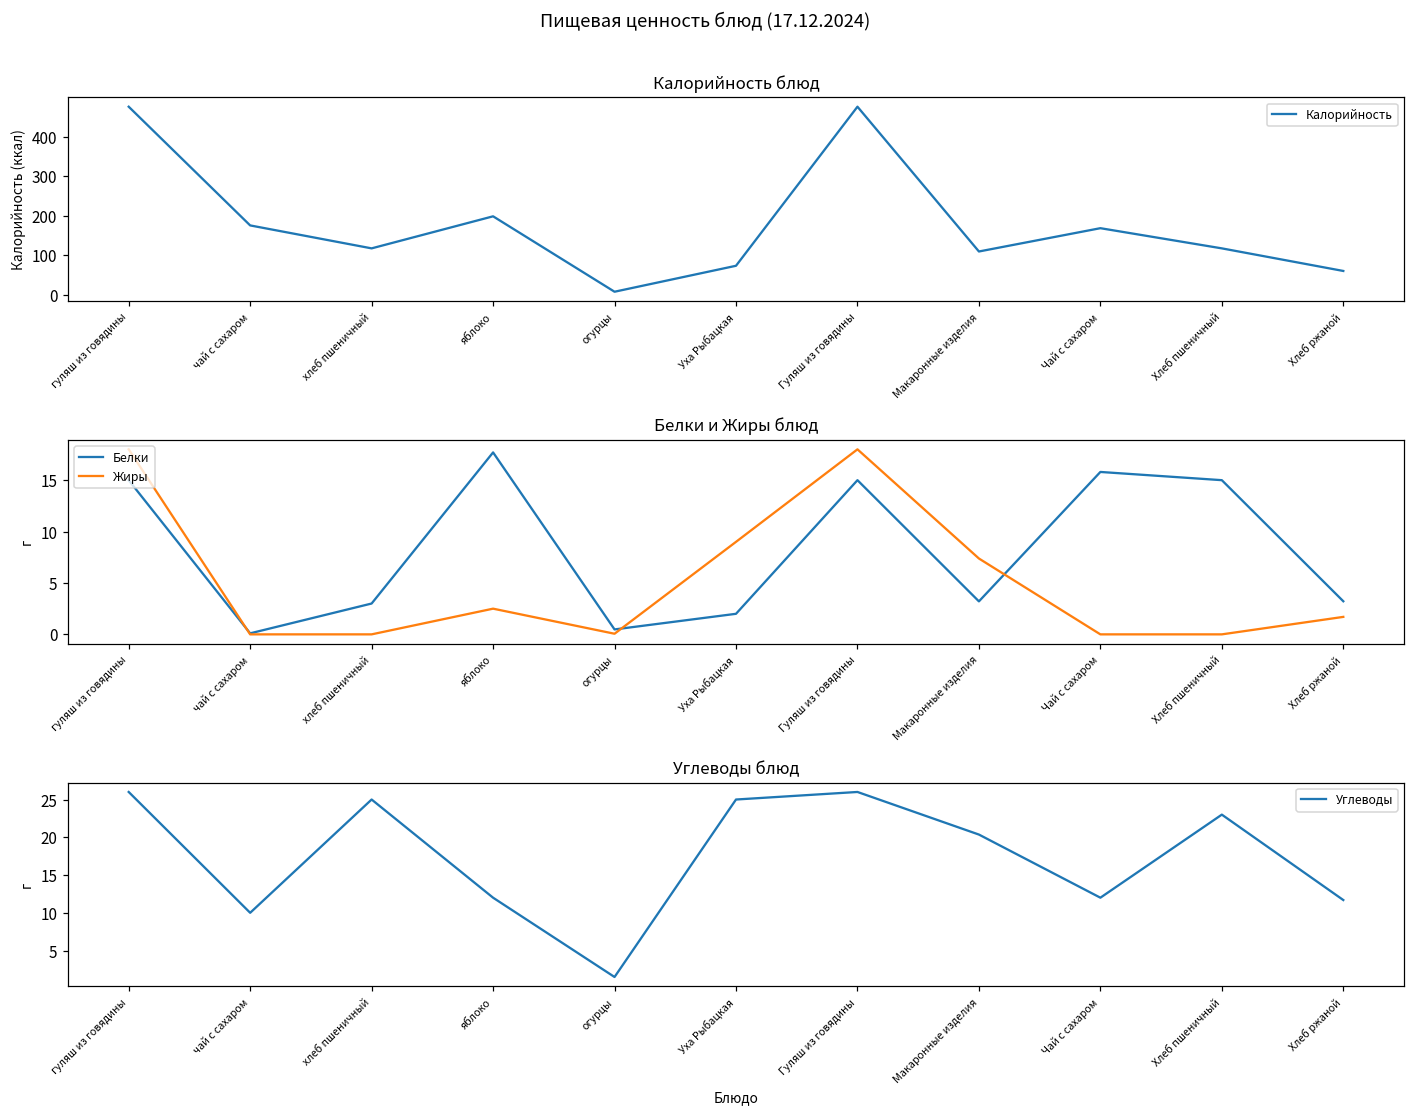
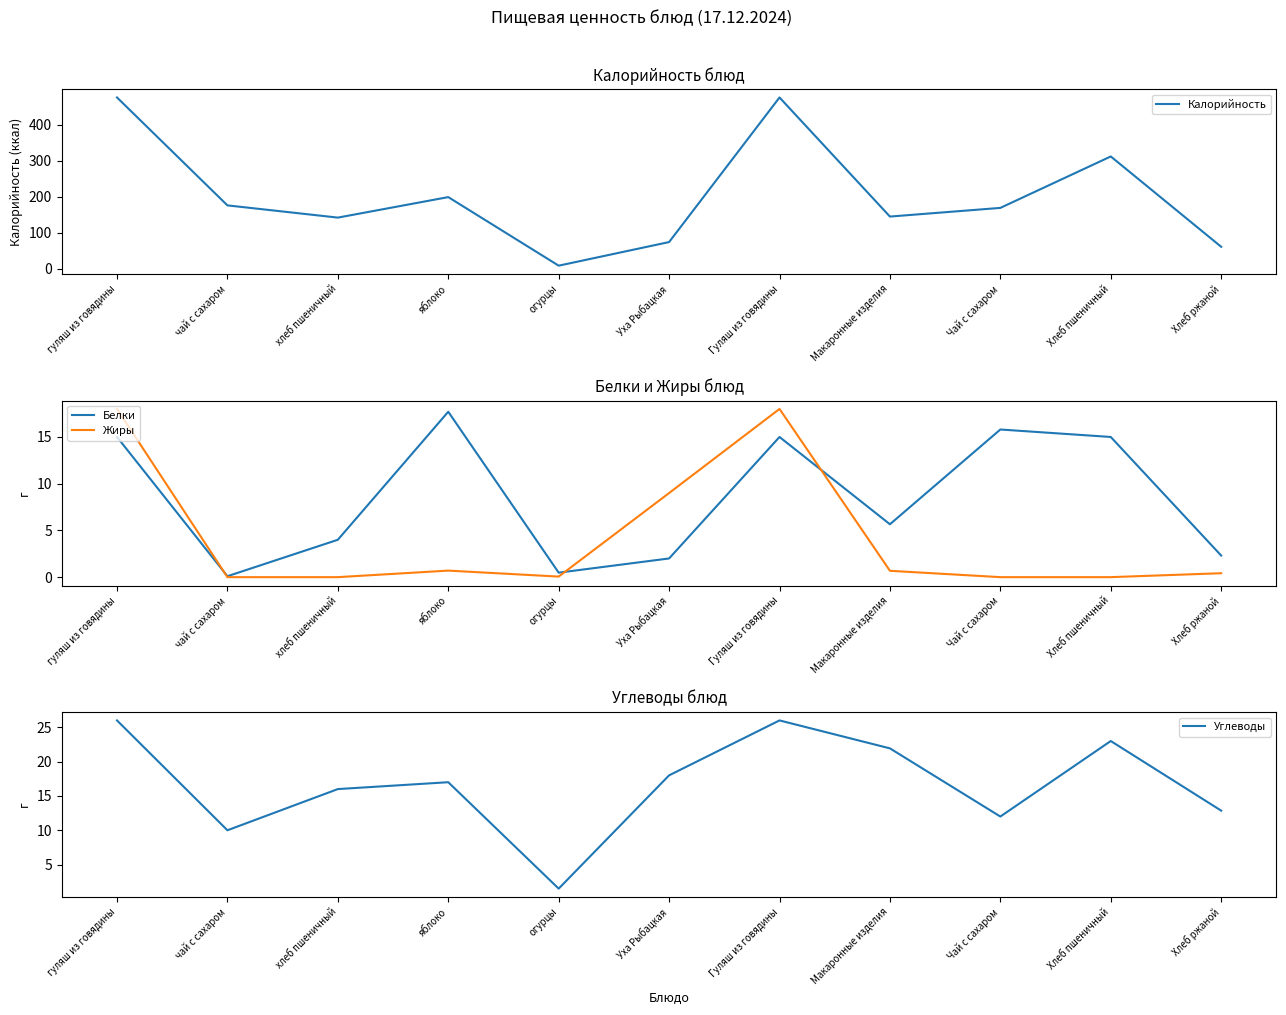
Калорийность блюд, хлеб пшеничный: 120 -> 140
Калорийность блюд, Макаронные изделия: 110 -> 140
Калорийность блюд, Хлеб пшеничный: 120 -> 310
Белки и Жиры блюд, Белки, хлеб пшеничный: 3 -> 4
Белки и Жиры блюд, Жиры, яблоко: 3 -> 1
Белки и Жиры блюд, Белки, Макаронные изделия: 3 -> 6
Белки и Жиры блюд, Жиры, Макаронные изделия: 7 -> 1
Белки и Жиры блюд, Белки, Хлеб ржаной: 3 -> 2
Белки и Жиры блюд, Жиры, Хлеб ржаной: 2 -> 0
Углеводы блюд, хлеб пшеничный: 25 -> 16
Углеводы блюд, яблоко: 12 -> 17
Углеводы блюд, Уха Рыбацкая: 25 -> 18
Углеводы блюд, Макаронные изделия: 20 -> 22
Углеводы блюд, Хлеб ржаной: 12 -> 13
